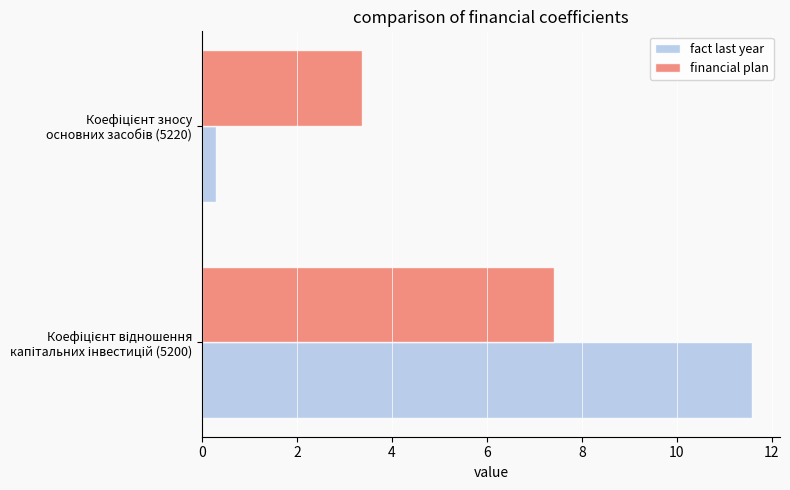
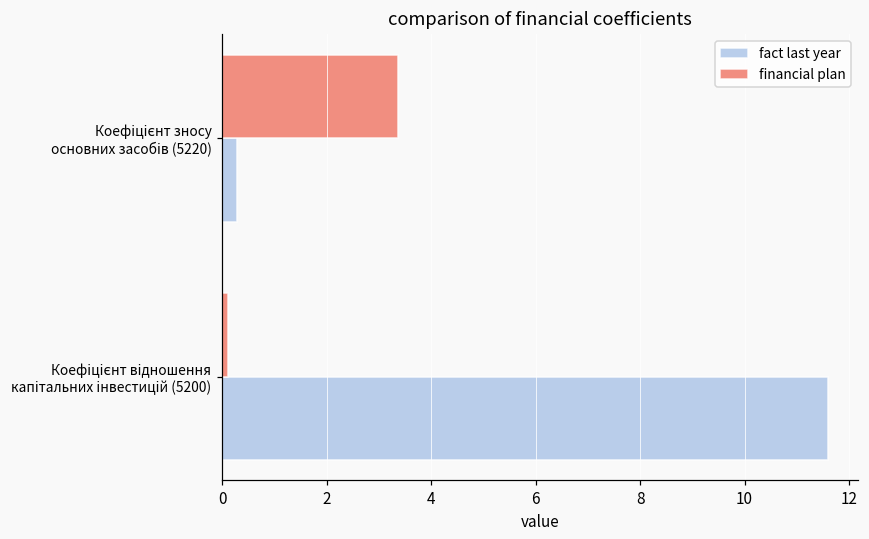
financial plan, Коефіцієнт відношення капітальних інвестицій (5200): 7.4 -> 0.1
